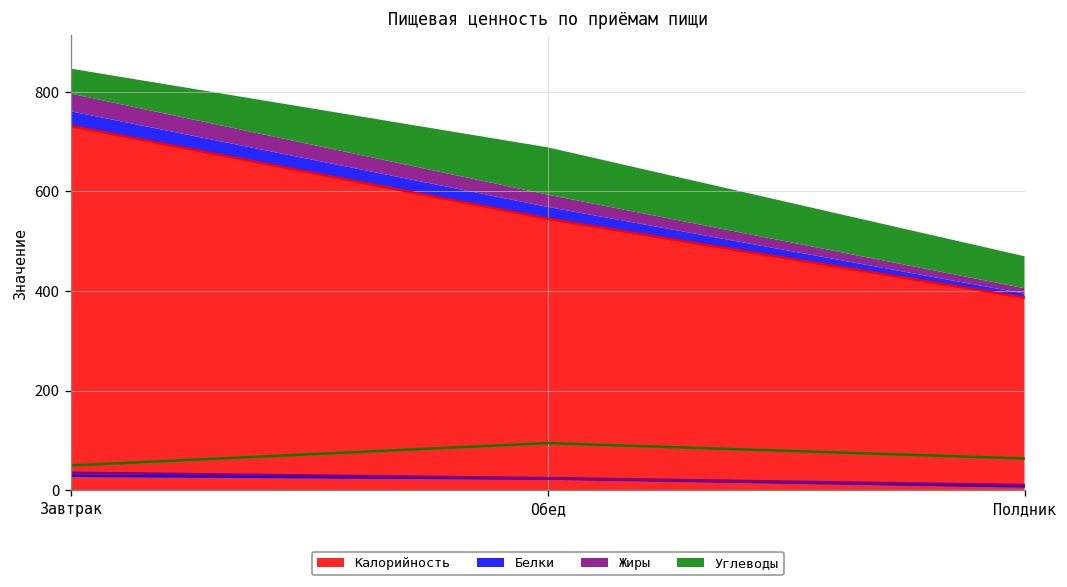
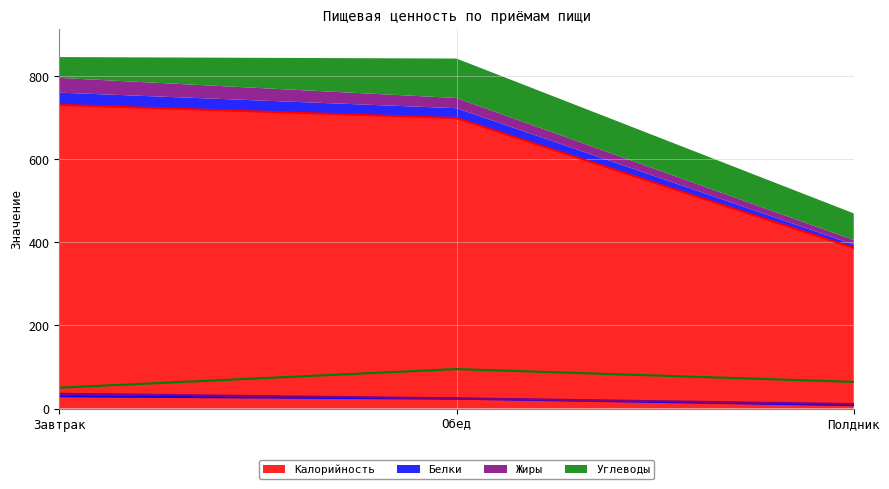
Калорийность, Обед: 550 -> 700
